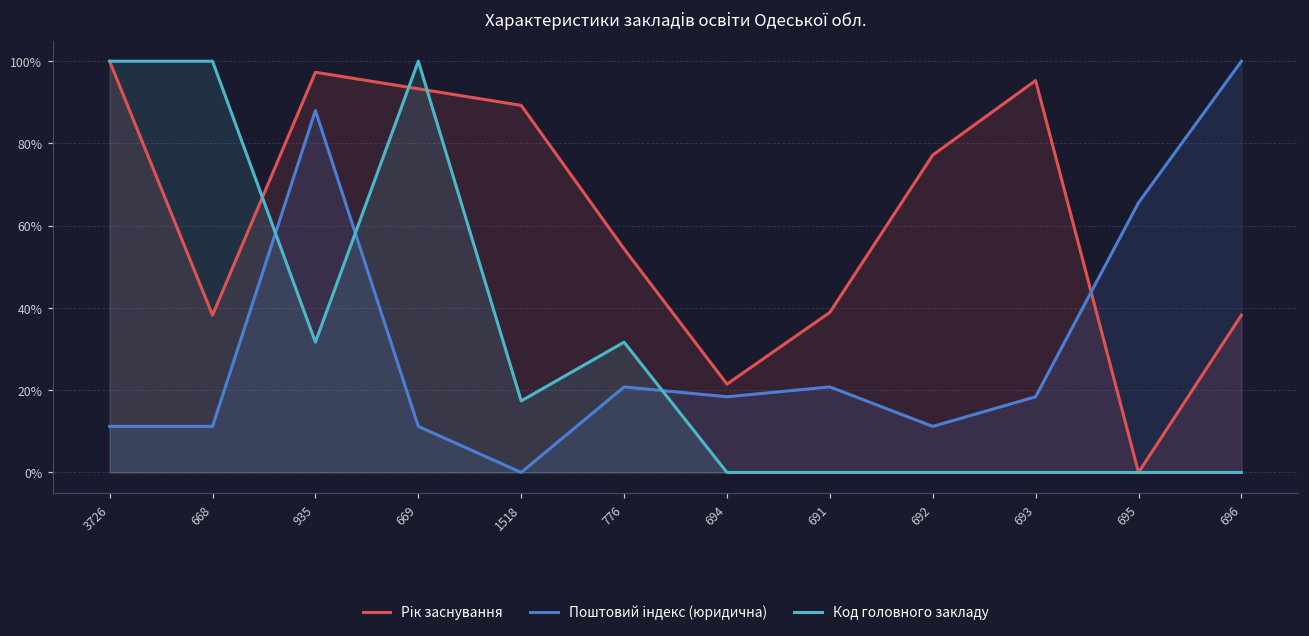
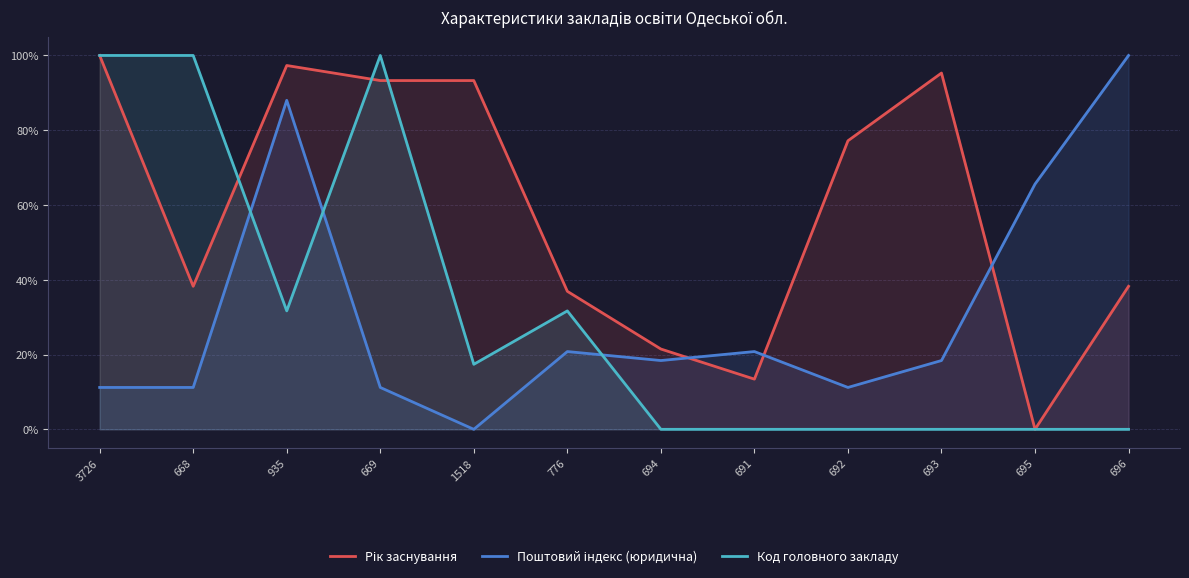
Рік заснування, 1518: 89% -> 93%
Рік заснування, 776: 54% -> 37%
Рік заснування, 691: 39% -> 13%
